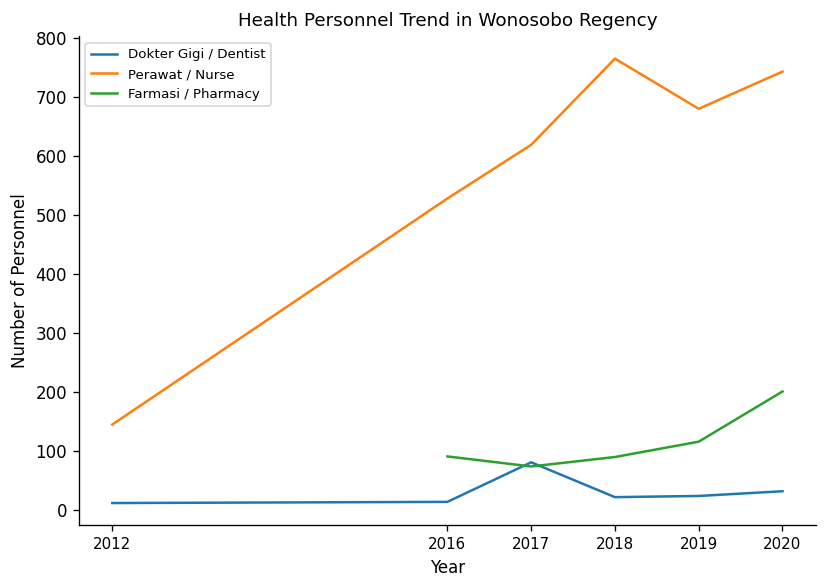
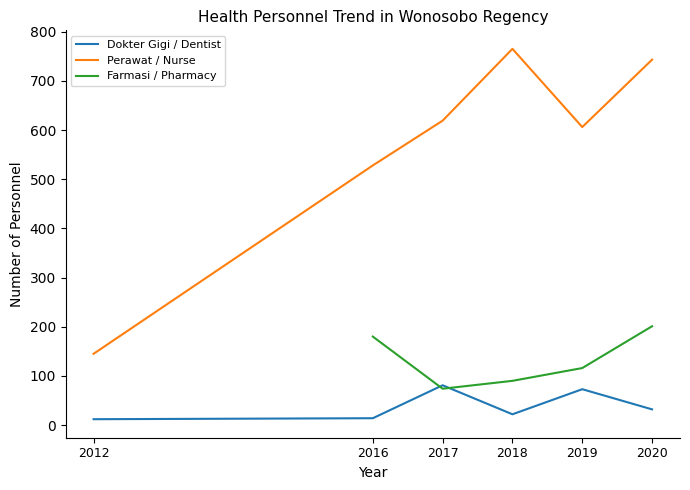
Farmasi / Pharmacy, 2016: 90 -> 180
Dokter Gigi / Dentist, 2019: 20 -> 70
Perawat / Nurse, 2019: 680 -> 610
